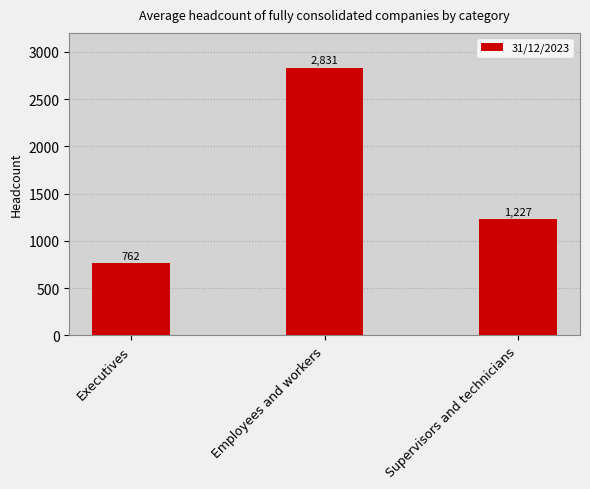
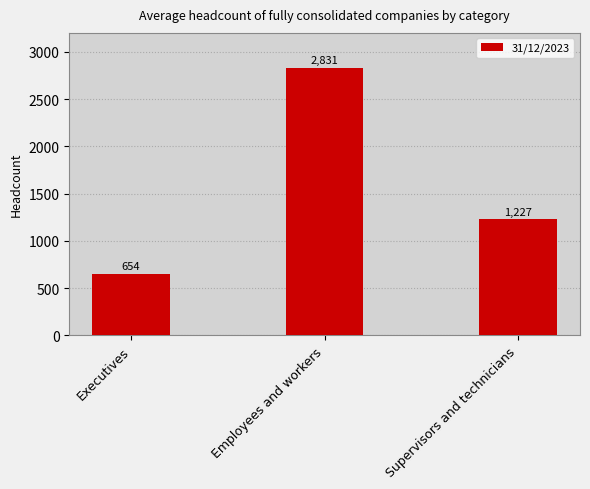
Executives: 762 -> 654
